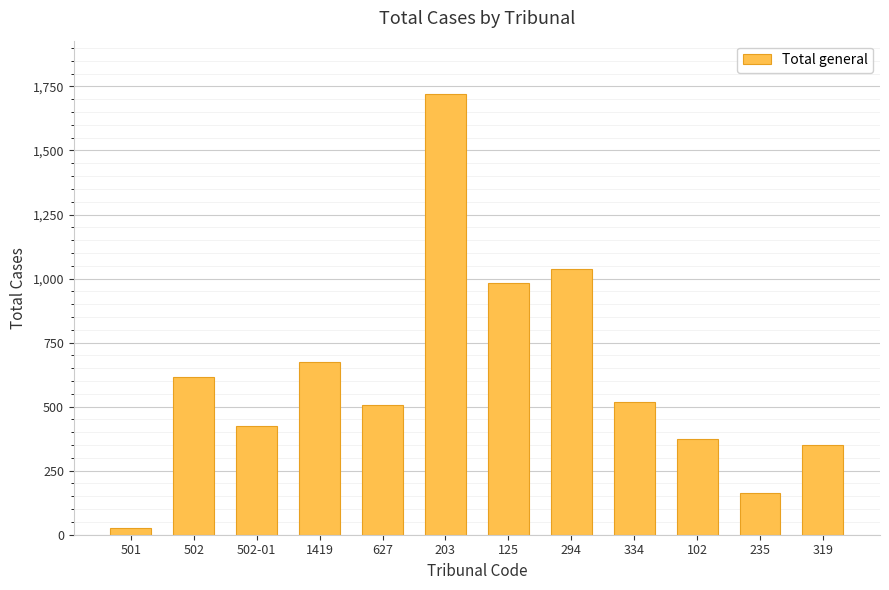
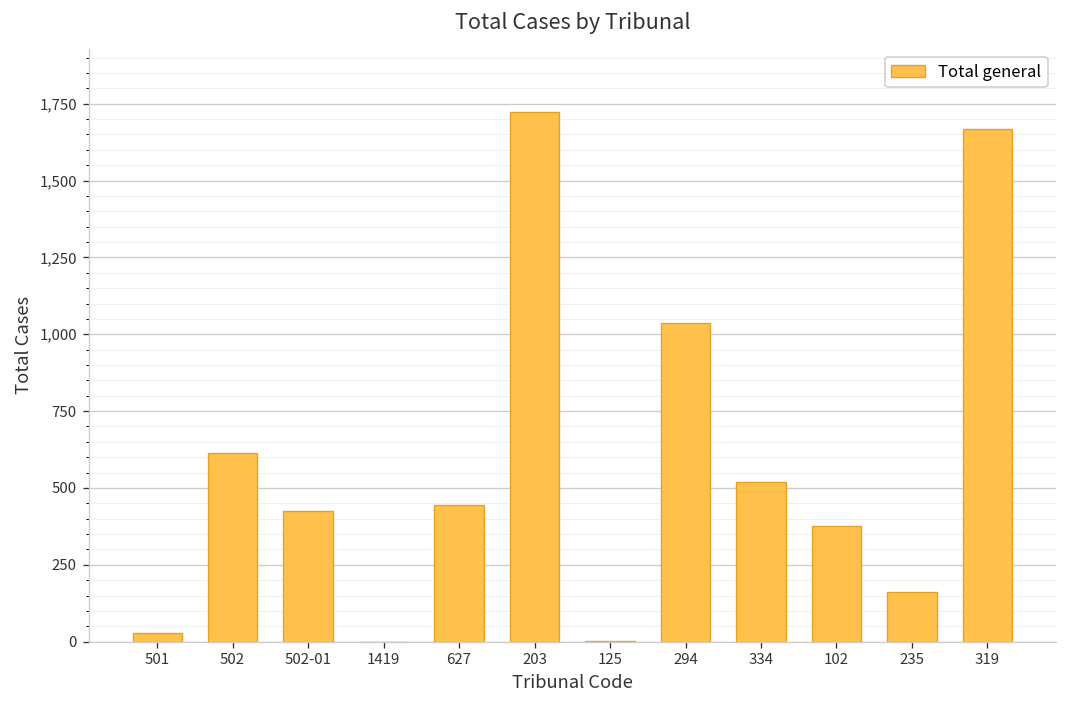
1419: 680 -> 0
627: 510 -> 440
125: 980 -> 0
319: 350 -> 1,670
